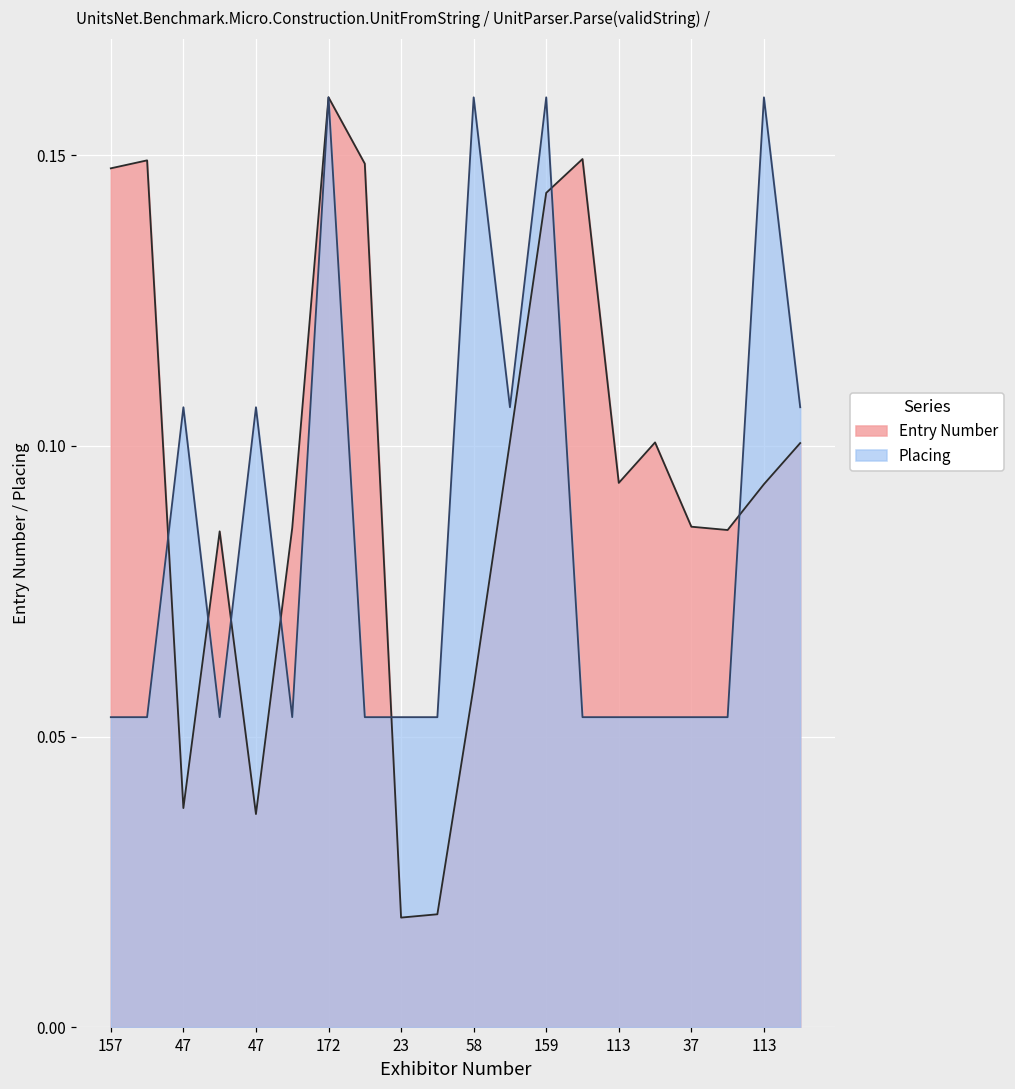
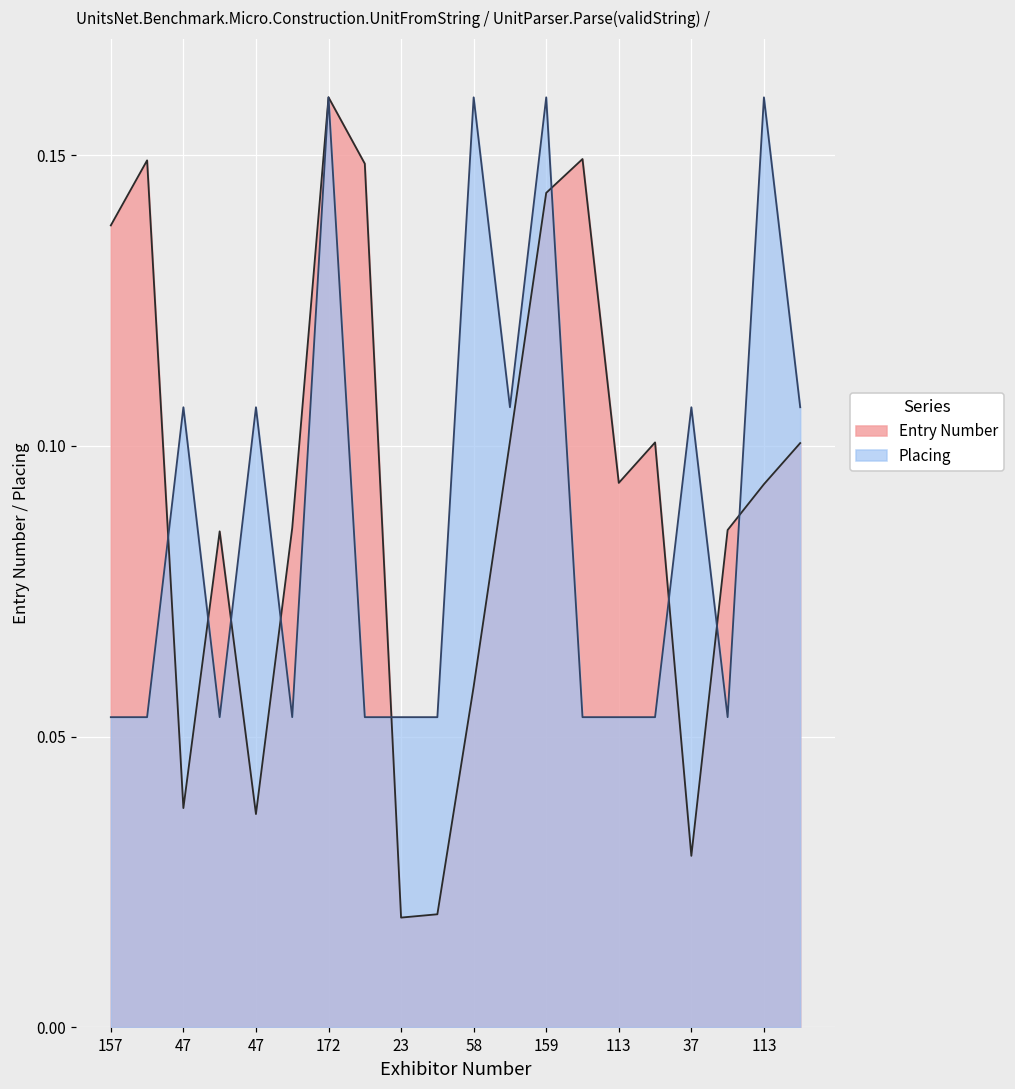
Entry Number, 157: 0.148 -> 0.138
Entry Number, 37: 0.086 -> 0.029
Placing, 37: 0.053 -> 0.107
